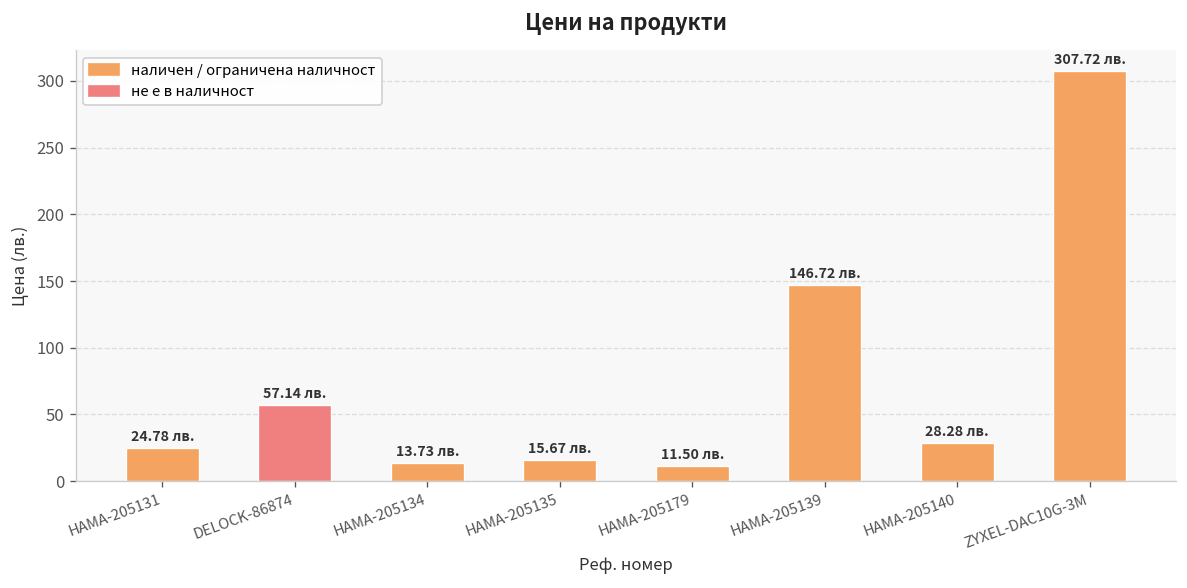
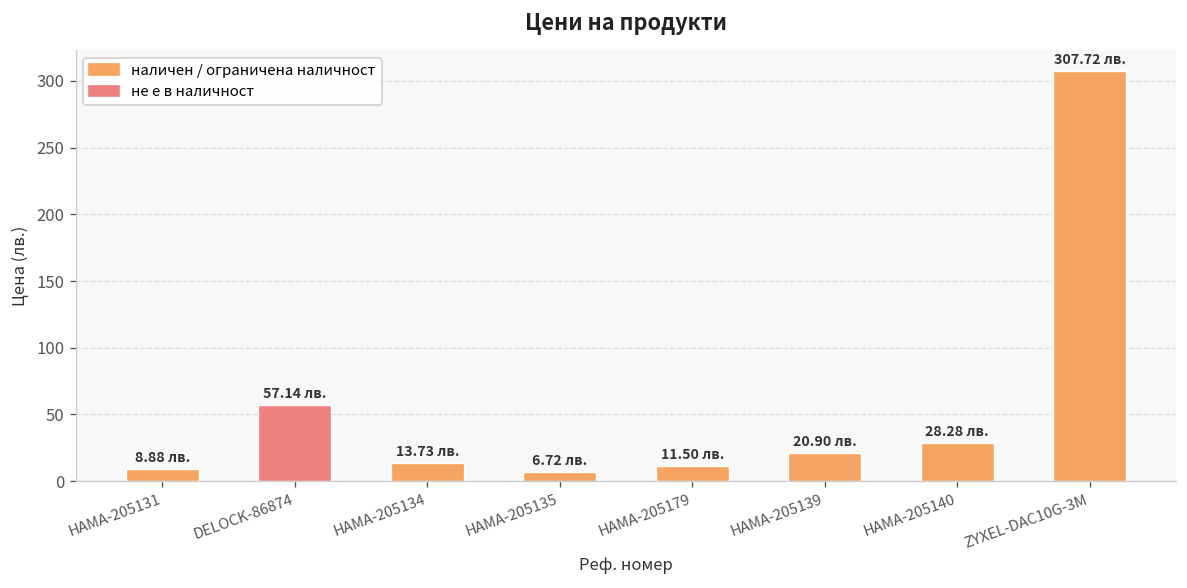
HAMA-205131: 24.78 -> 8.88
HAMA-205135: 15.67 -> 6.72
HAMA-205139: 146.72 -> 20.90
